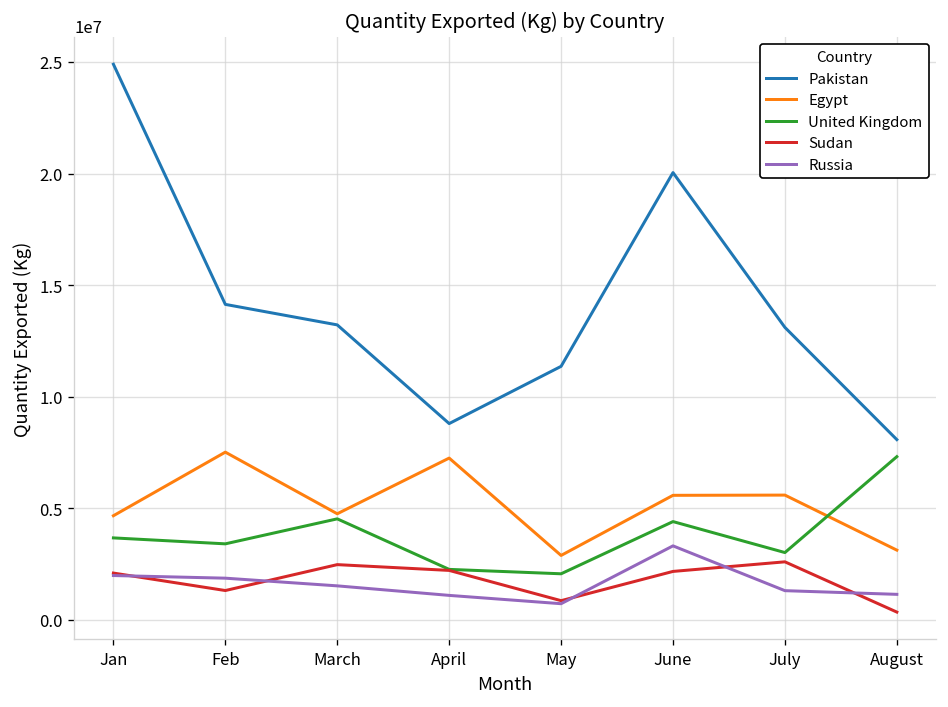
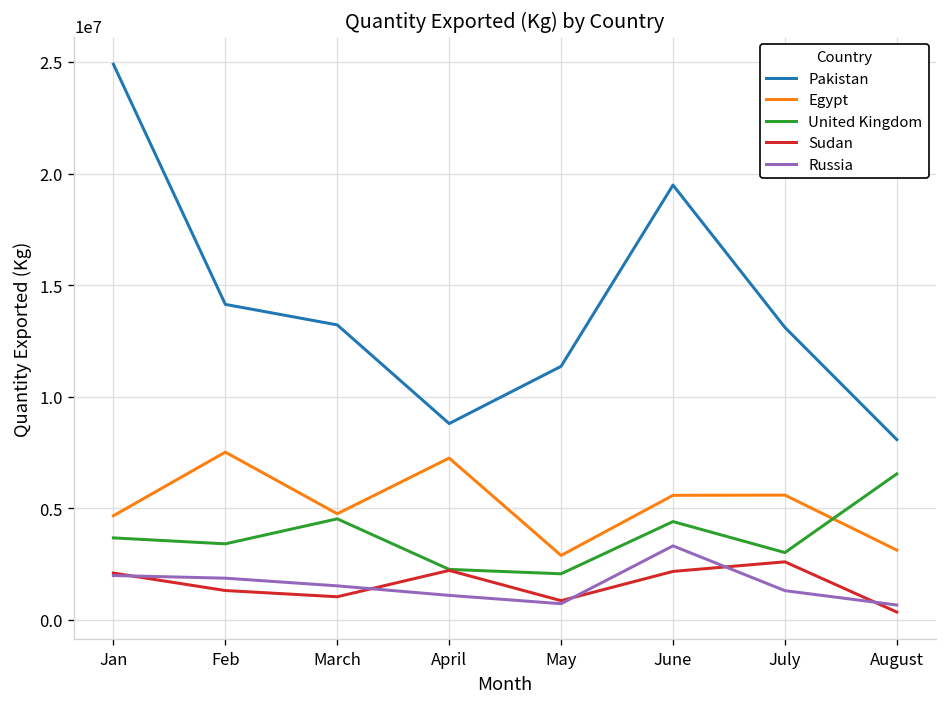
Sudan, March: 2500000 -> 1000000
Pakistan, June: 20000000 -> 19500000
United Kingdom, August: 7300000 -> 6500000
Russia, August: 1100000 -> 700000
